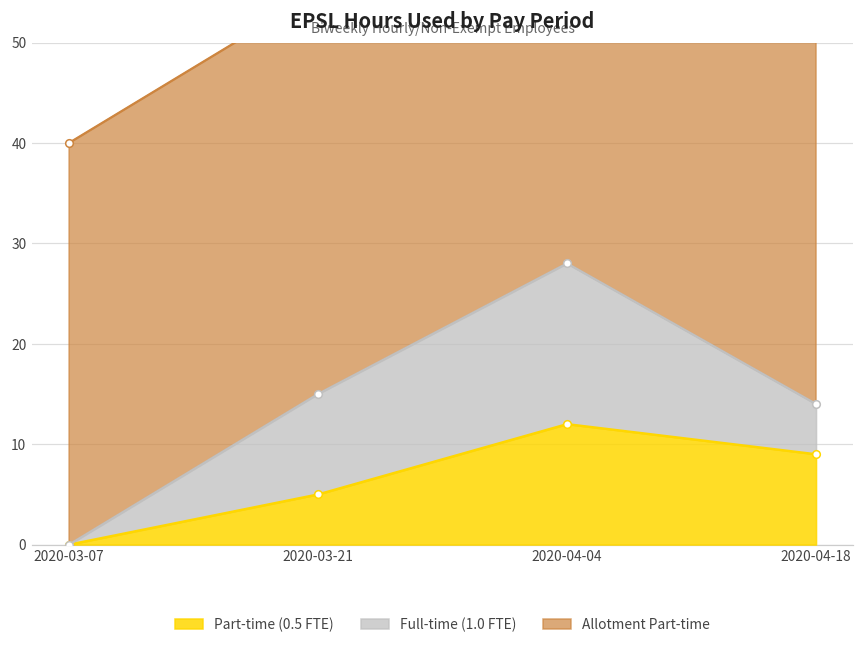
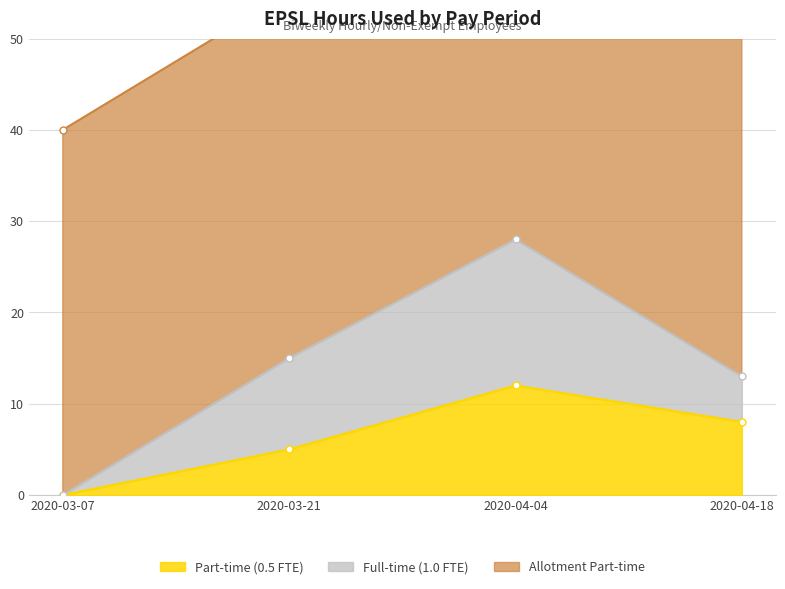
Part-time (0.5 FTE), 2020-04-18: 9 -> 8
